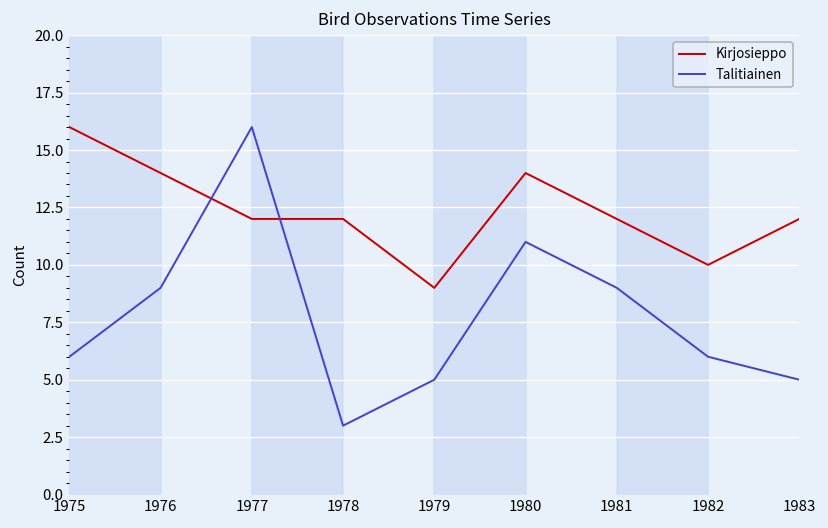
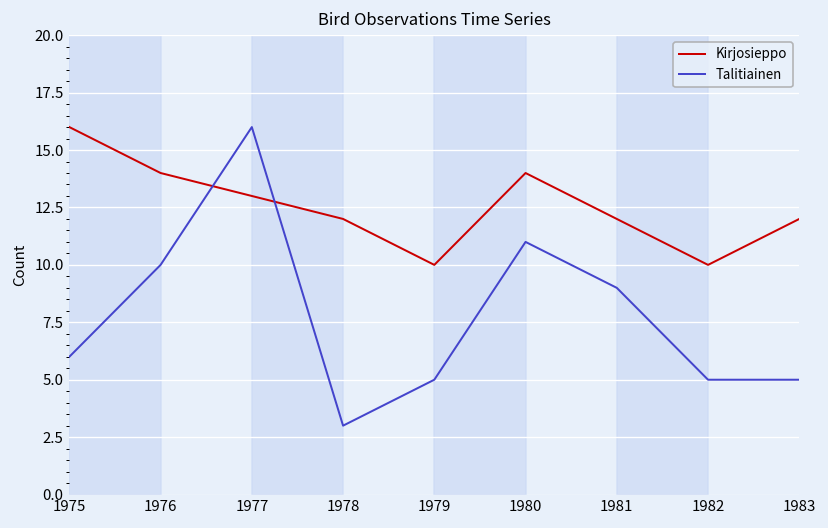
Talitiainen, 1976: 9 -> 10
Kirjosieppo, 1977: 12 -> 13
Kirjosieppo, 1979: 9 -> 10
Talitiainen, 1982: 6 -> 5
